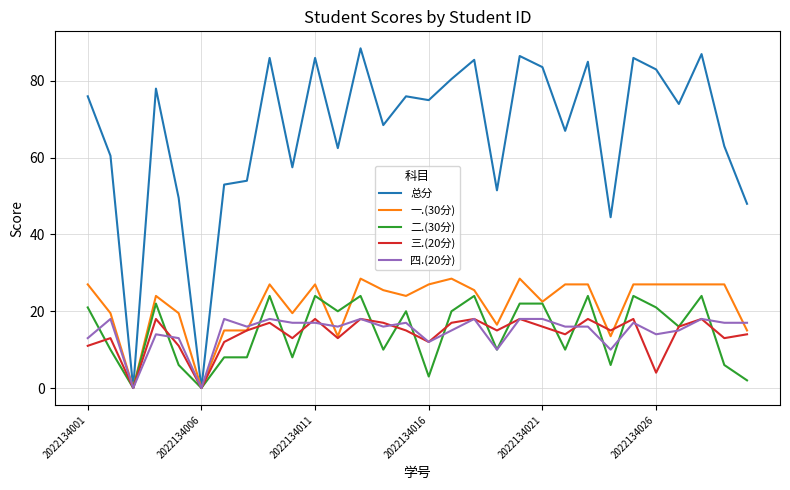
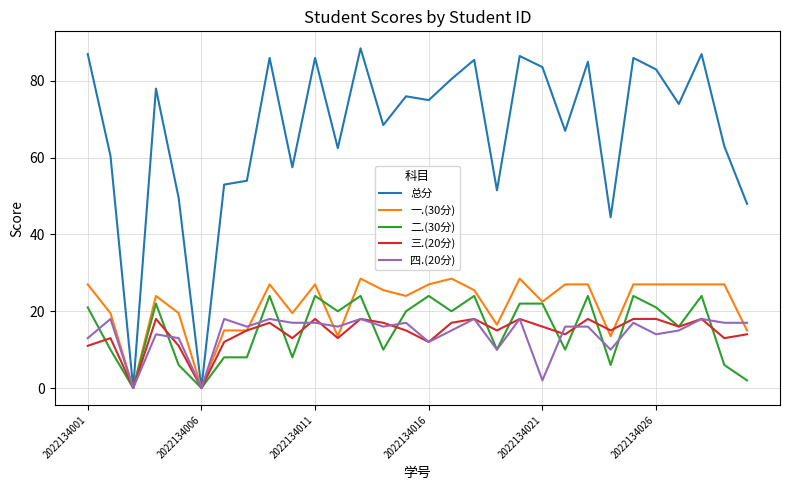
总分, 2022134001: 76 -> 87
二.(30分), 2022134016: 3 -> 24
四.(20分), 2022134021: 18 -> 2
三.(20分), 2022134026: 4 -> 18
